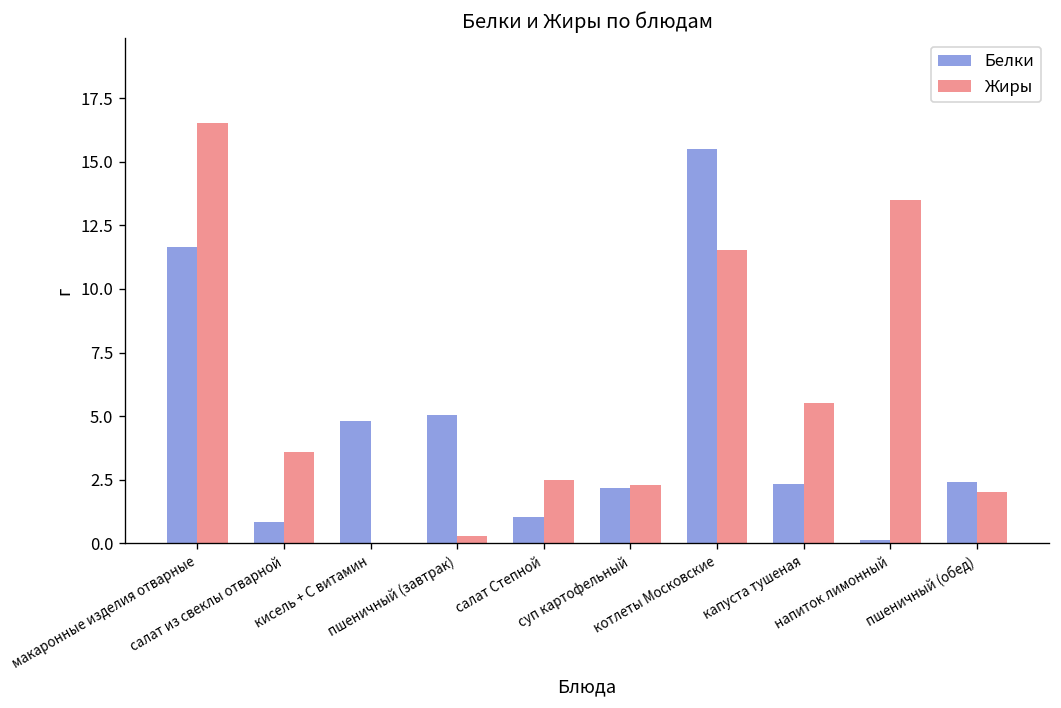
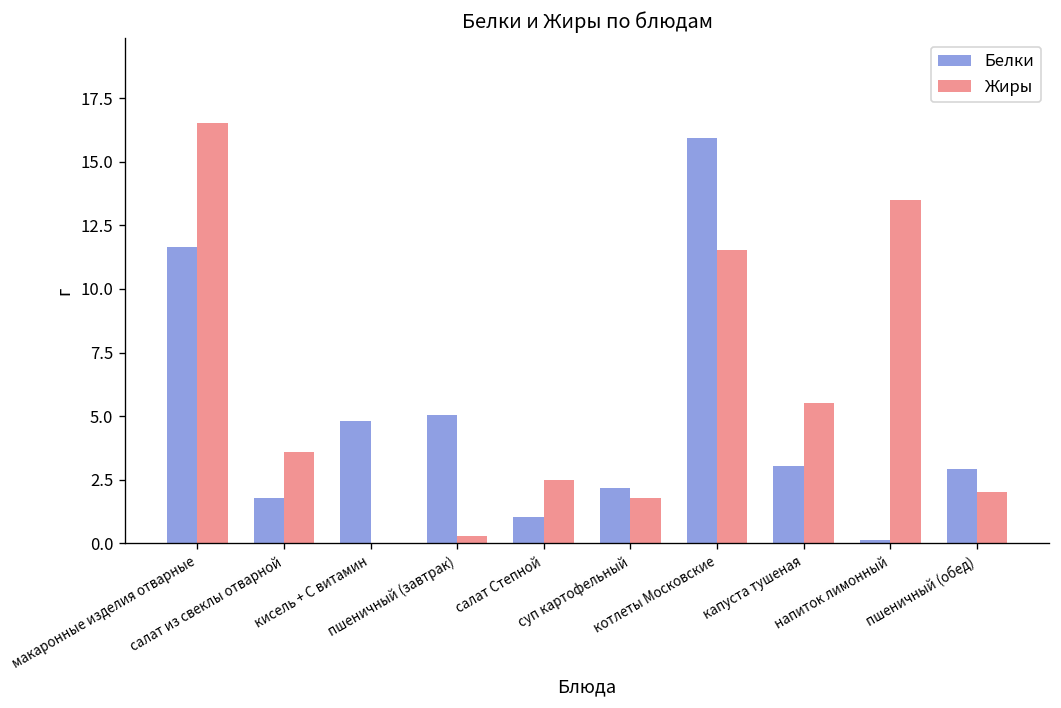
Белки, салат из свеклы отварной: 0.9 -> 1.8
Жиры, суп картофельный: 2.3 -> 1.8
Белки, котлеты Московские: 15.5 -> 15.9
Белки, капуста тушеная: 2.3 -> 3.1
Белки, пшеничный (обед): 2.4 -> 2.9
